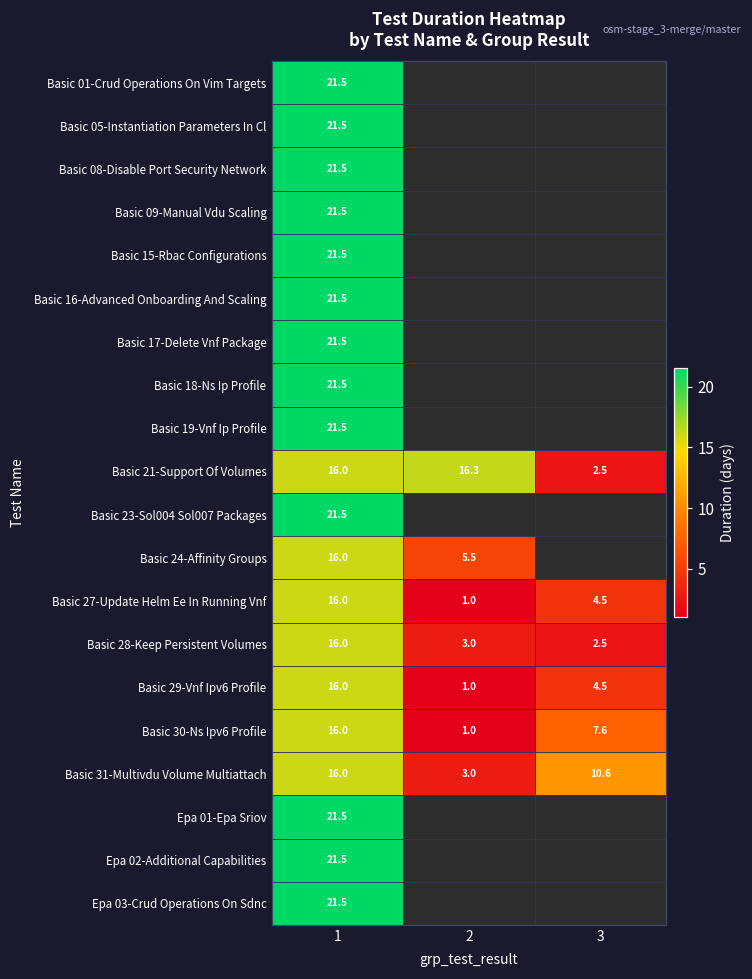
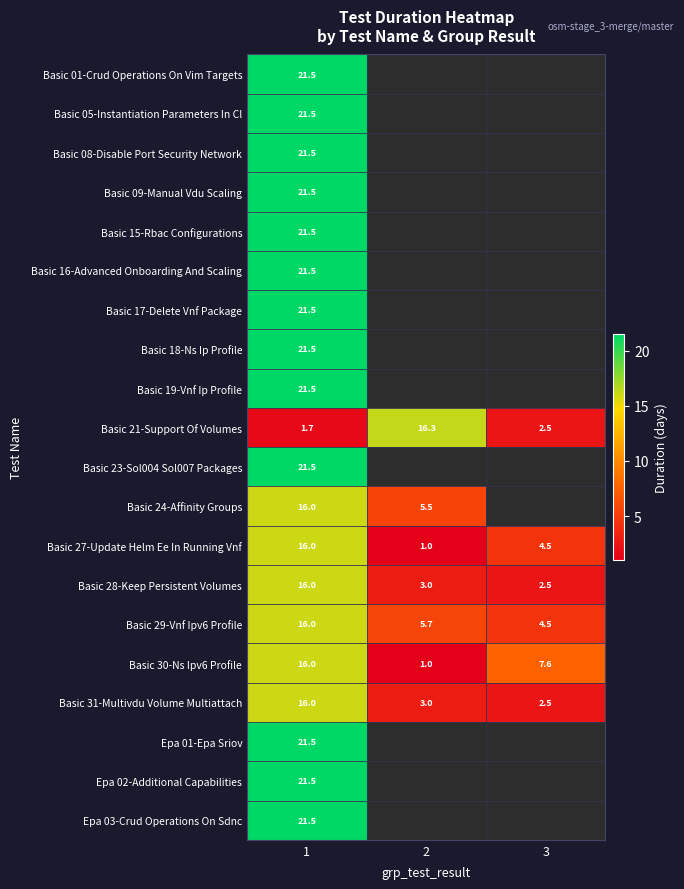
Basic 21-Support Of Volumes, 1: 16.0 -> 1.7
Basic 29-Vnf Ipv6 Profile, 2: 1.0 -> 5.7
Basic 31-Multivdu Volume Multiattach, 3: 10.6 -> 2.5
